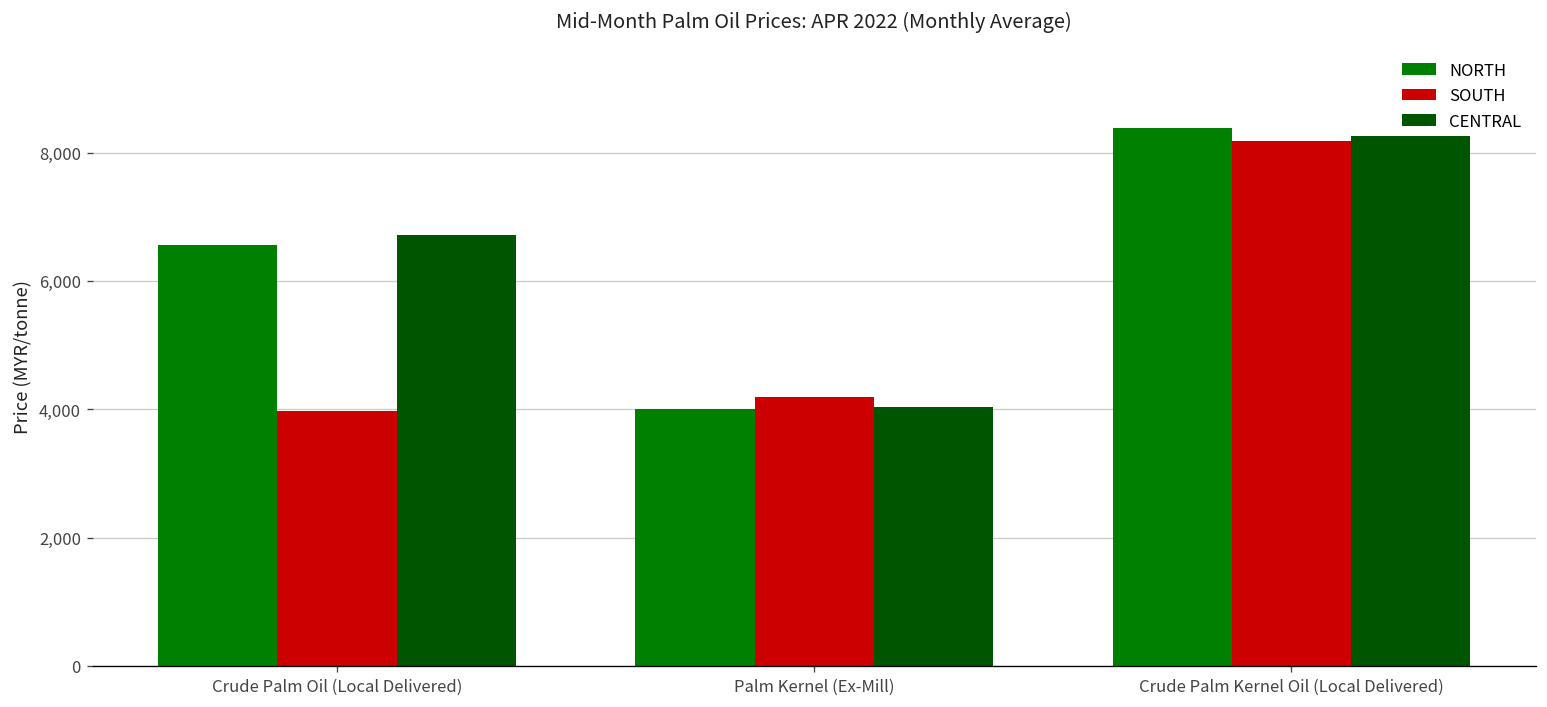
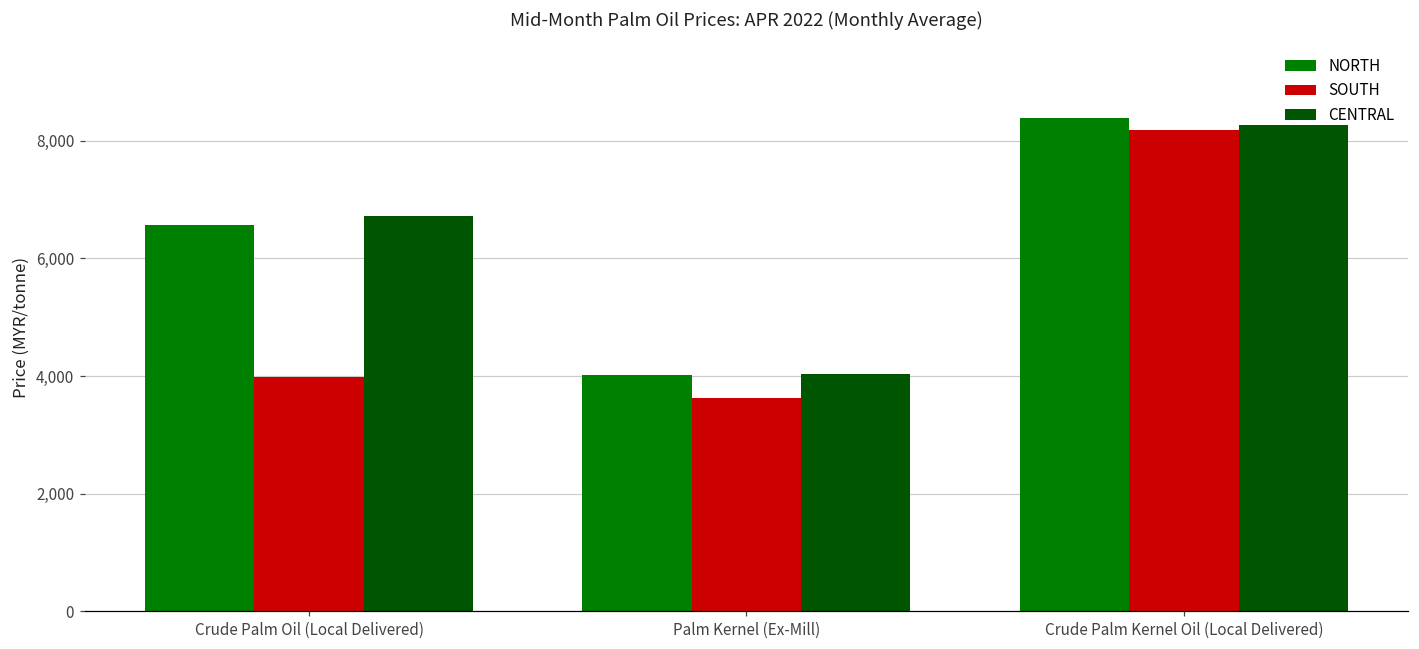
SOUTH, Palm Kernel (Ex-Mill): 4,200 -> 3,600
